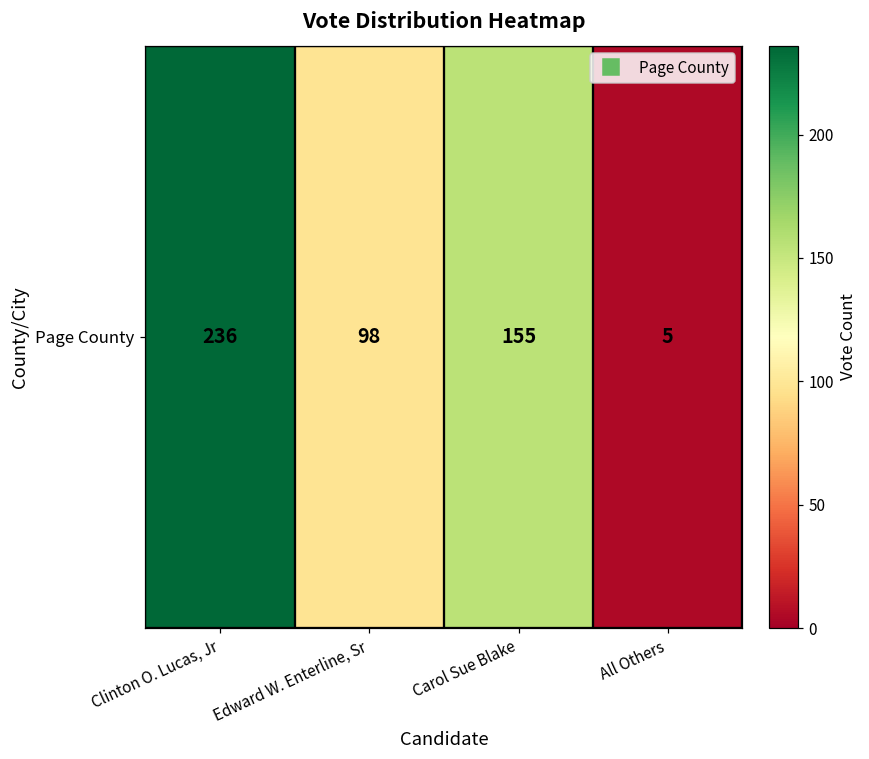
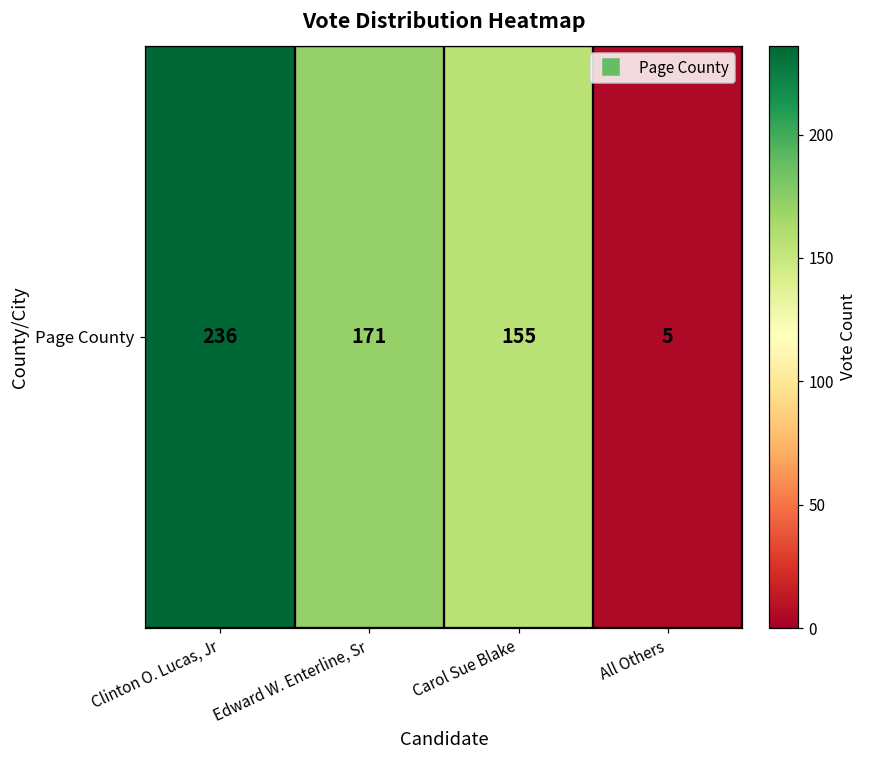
Page County, Edward W. Enterline, Sr: 98 -> 171
